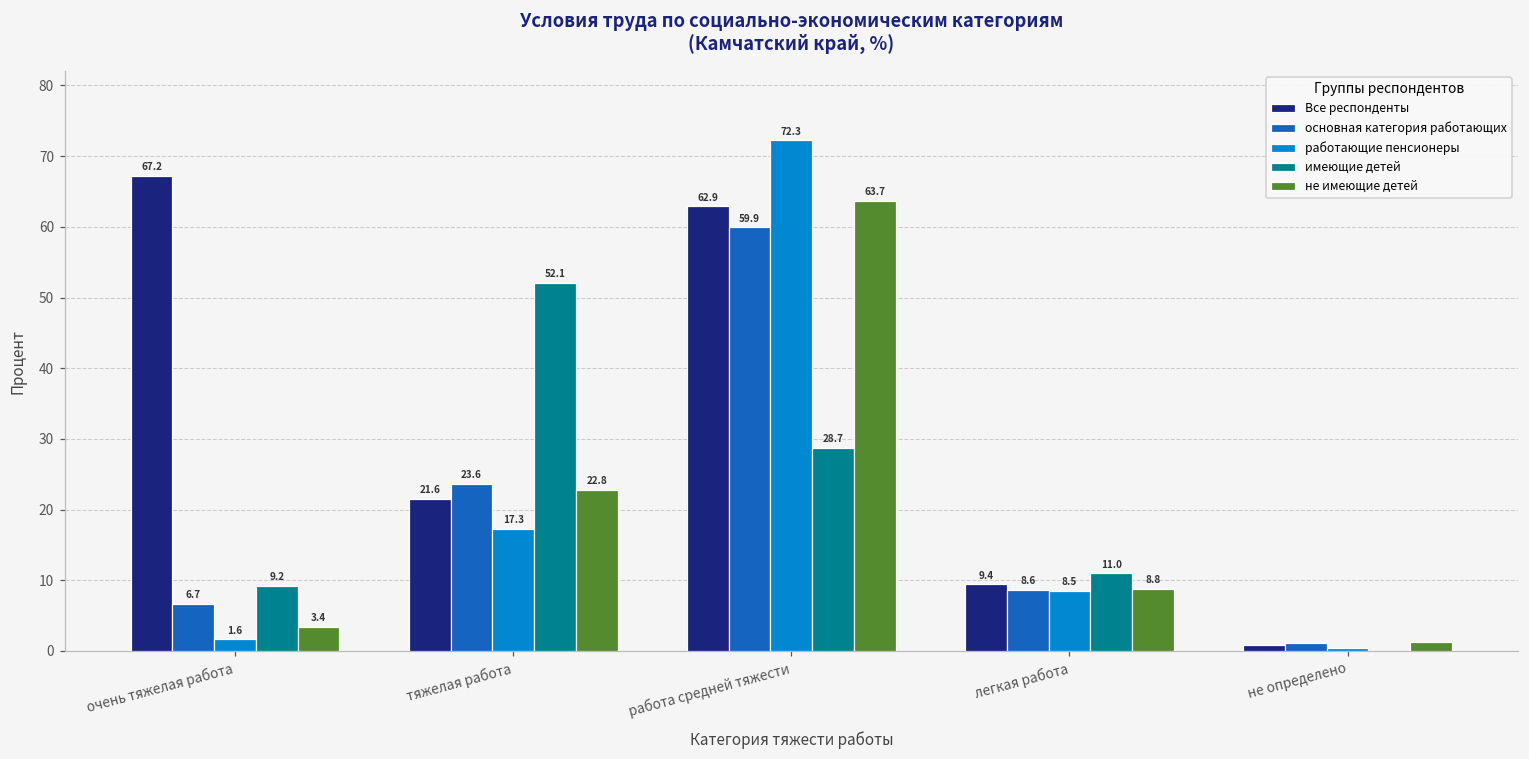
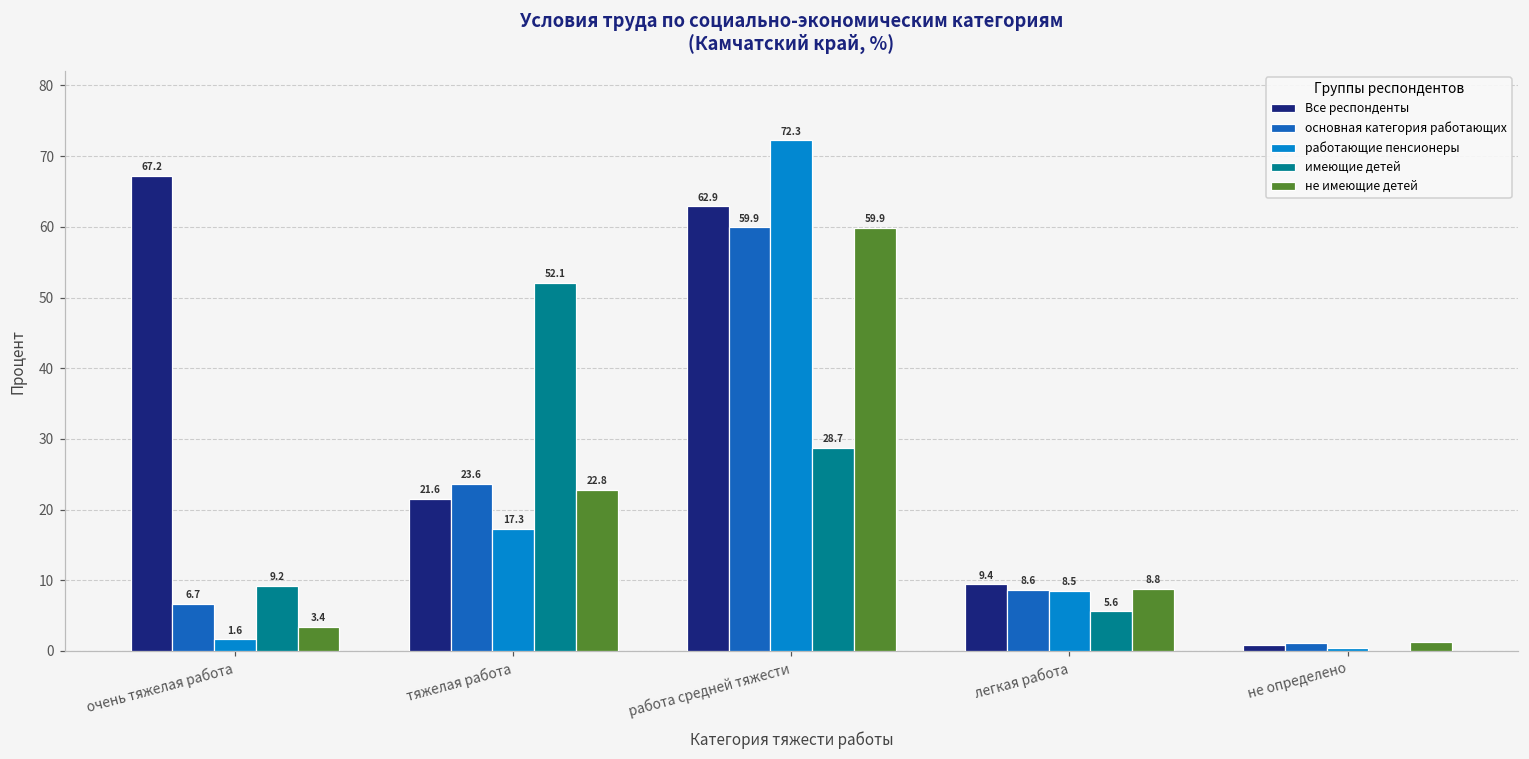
не имеющие детей, работа средней тяжести: 63.7 -> 59.9
имеющие детей, легкая работа: 11.0 -> 5.6
